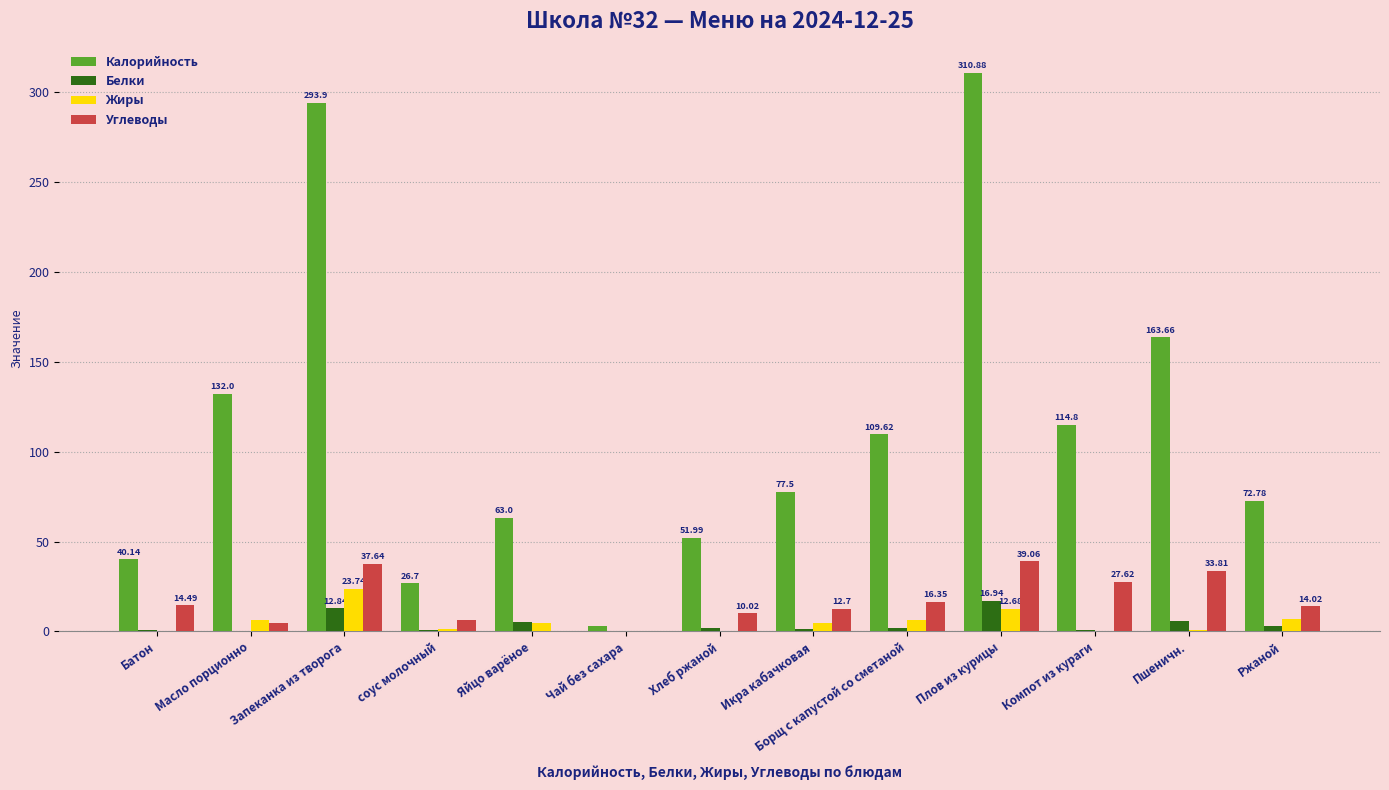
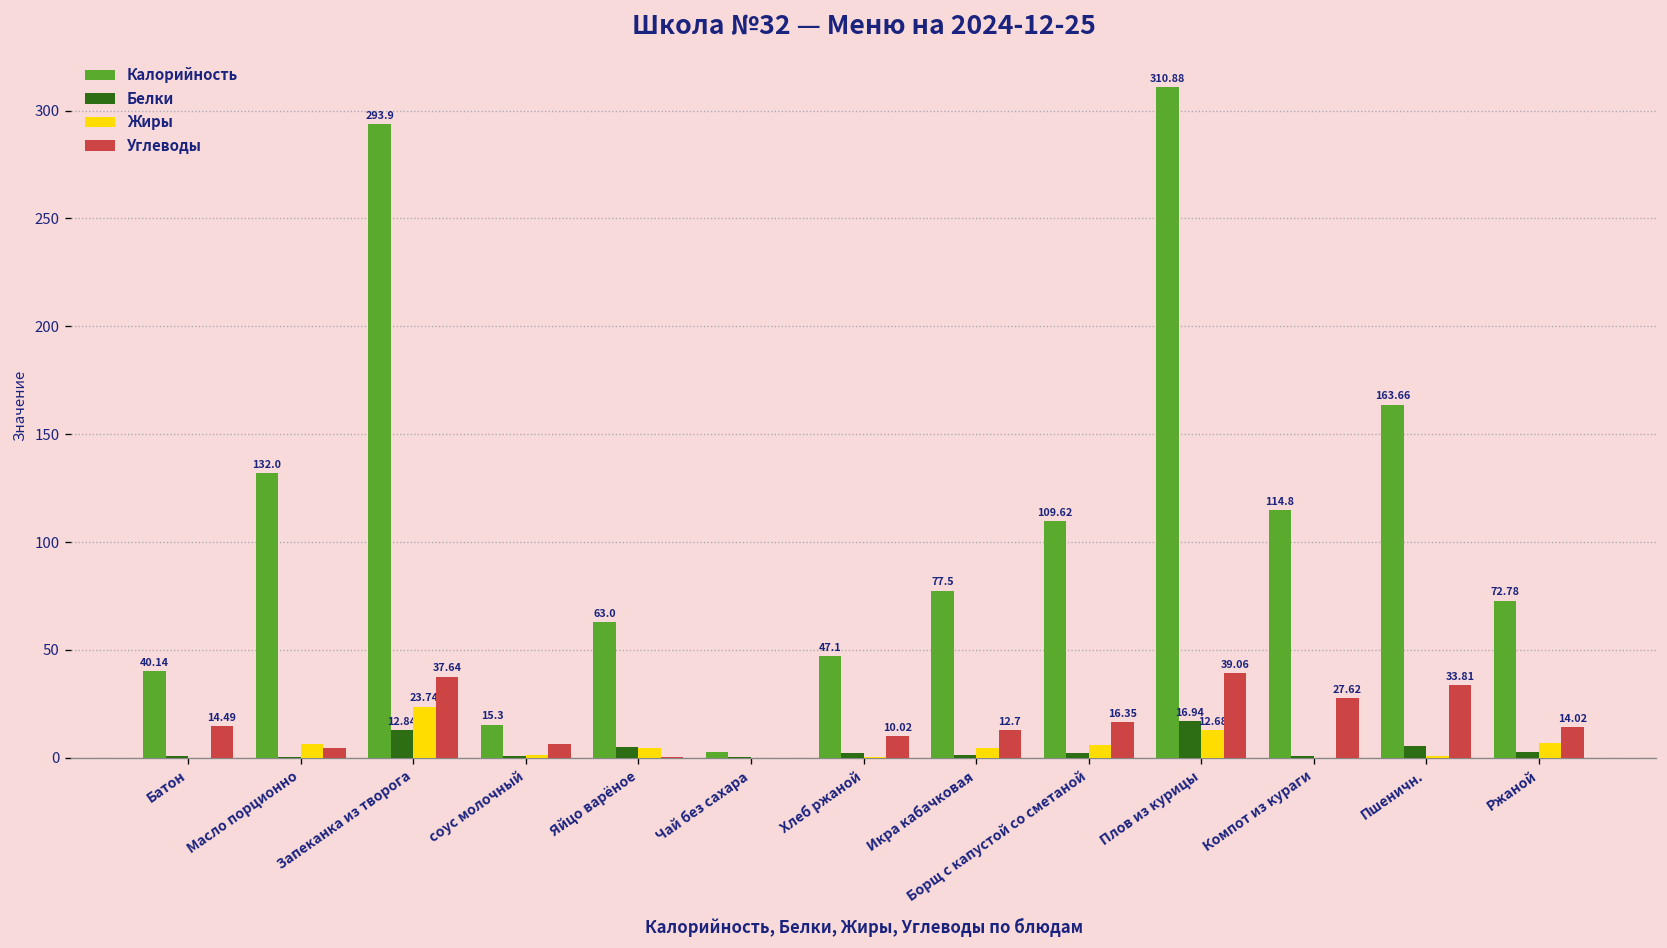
Калорийность, соус молочный: 26.7 -> 15.3
Калорийность, Хлеб ржаной: 51.99 -> 47.1
